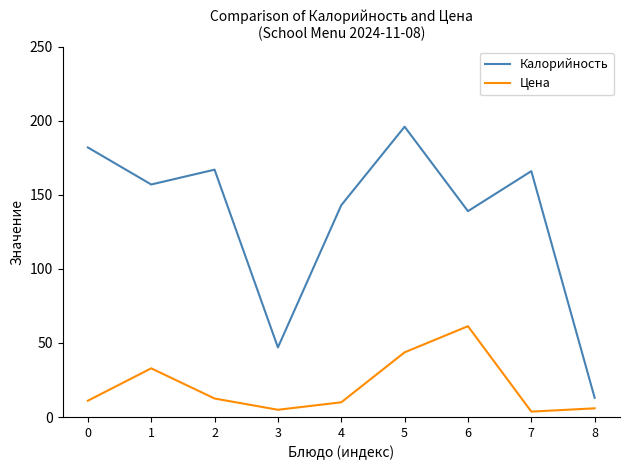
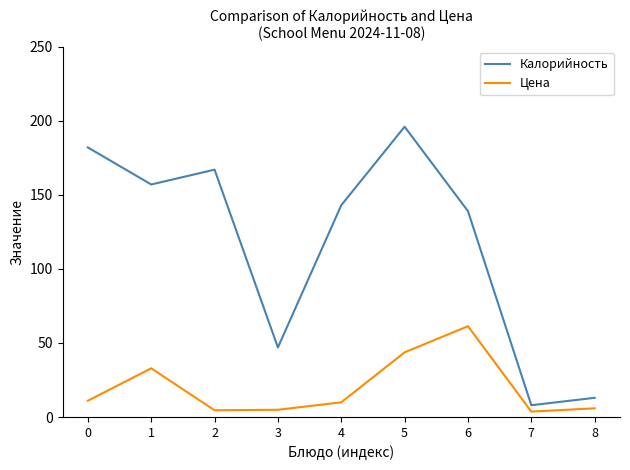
Цена, 2: 13 -> 5
Калорийность, 7: 166 -> 8
